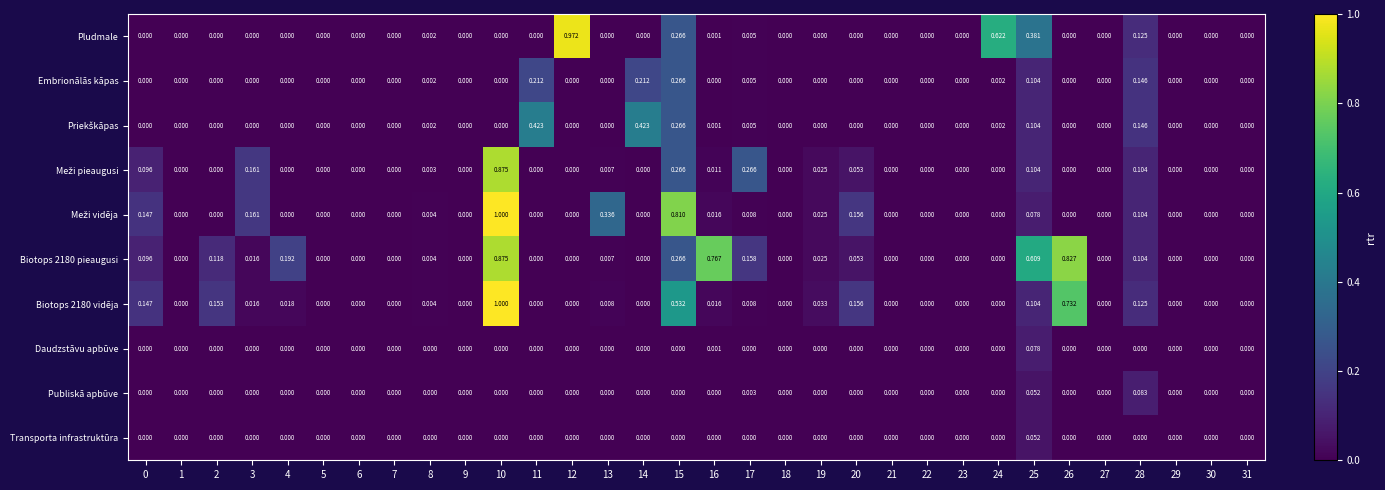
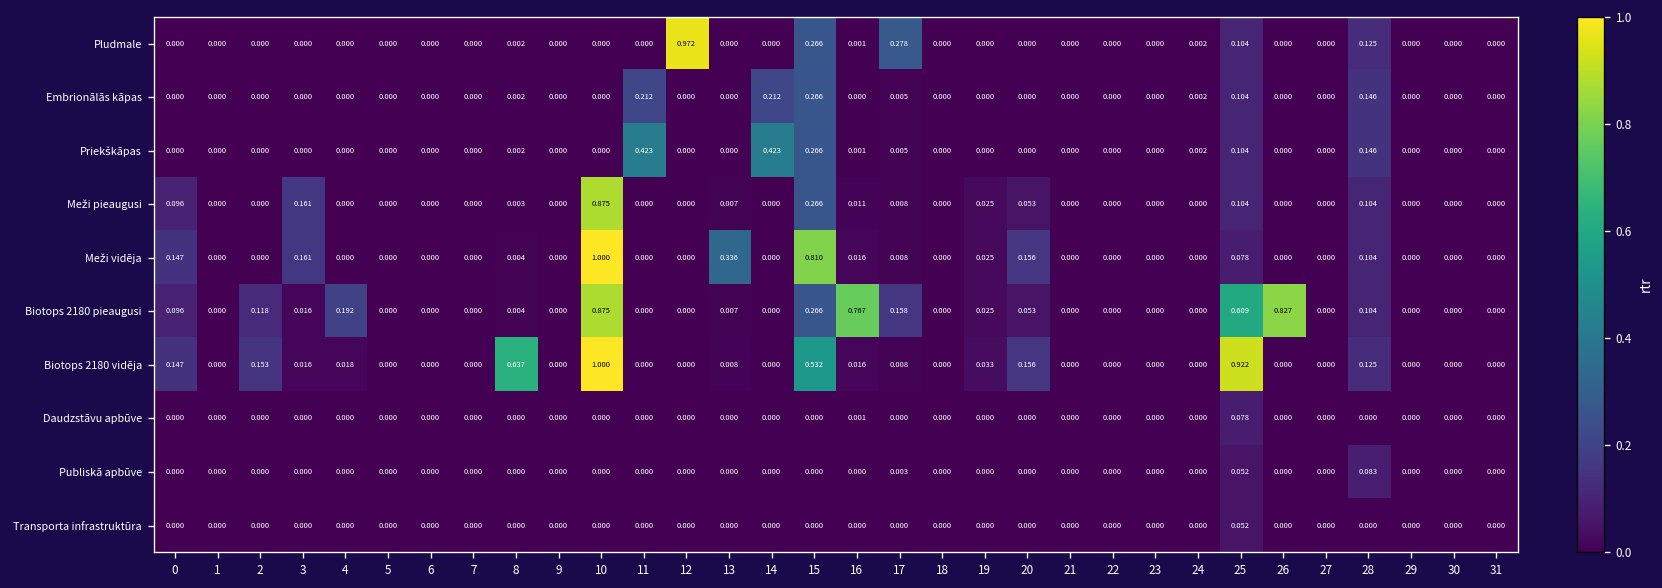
Pludmale, 17: 0.005 -> 0.278
Pludmale, 24: 0.622 -> 0.002
Pludmale, 25: 0.381 -> 0.104
Meži pieaugusi, 17: 0.266 -> 0.008
Biotops 2180 vidēja, 8: 0.004 -> 0.637
Biotops 2180 vidēja, 25: 0.104 -> 0.922
Biotops 2180 vidēja, 26: 0.732 -> 0.000
